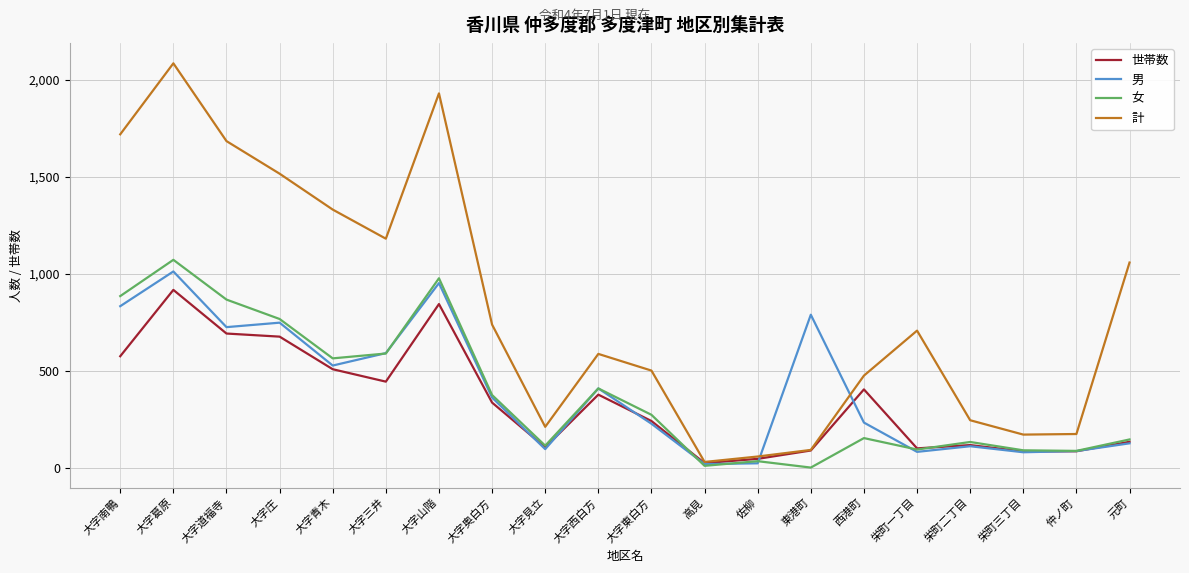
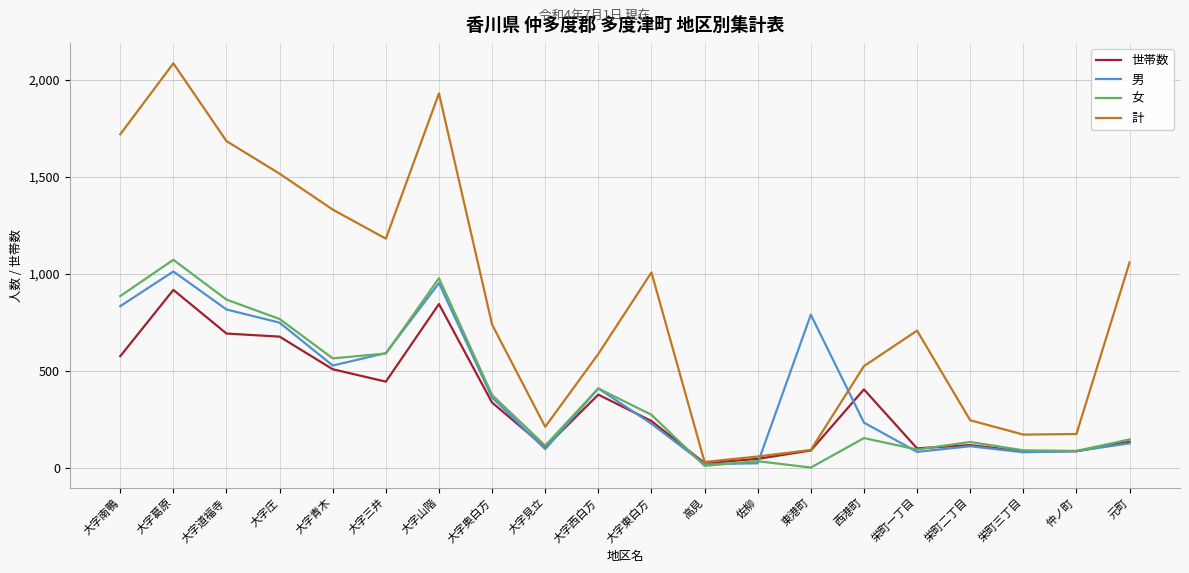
男, 大字道福寺: 730 -> 820
計, 大字東白方: 500 -> 1,010
計, 西港町: 480 -> 530
